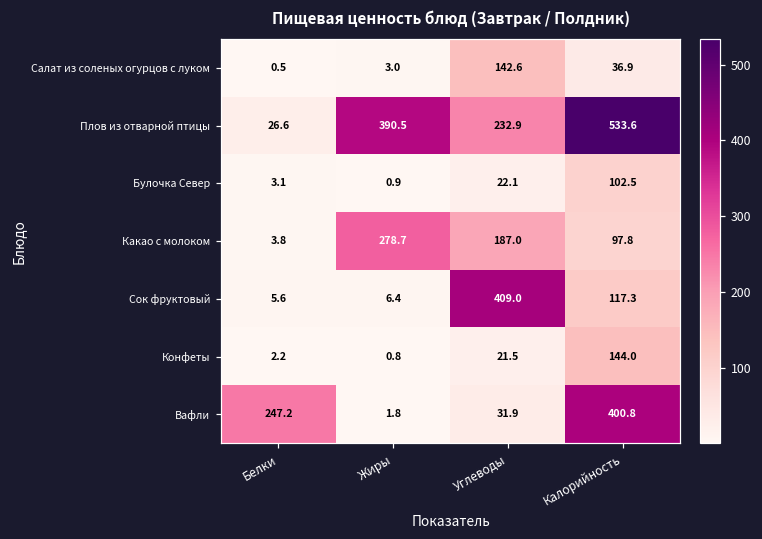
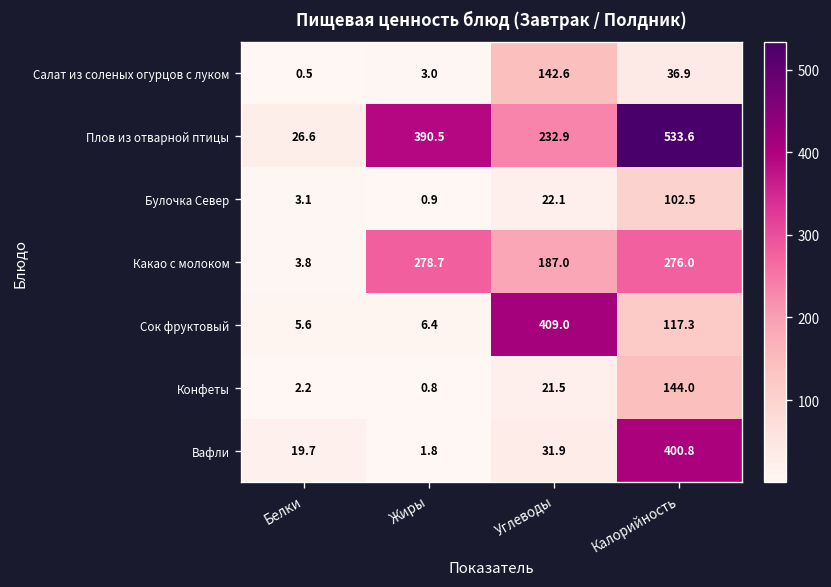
Какао с молоком, Калорийность: 97.8 -> 276.0
Вафли, Белки: 247.2 -> 19.7
